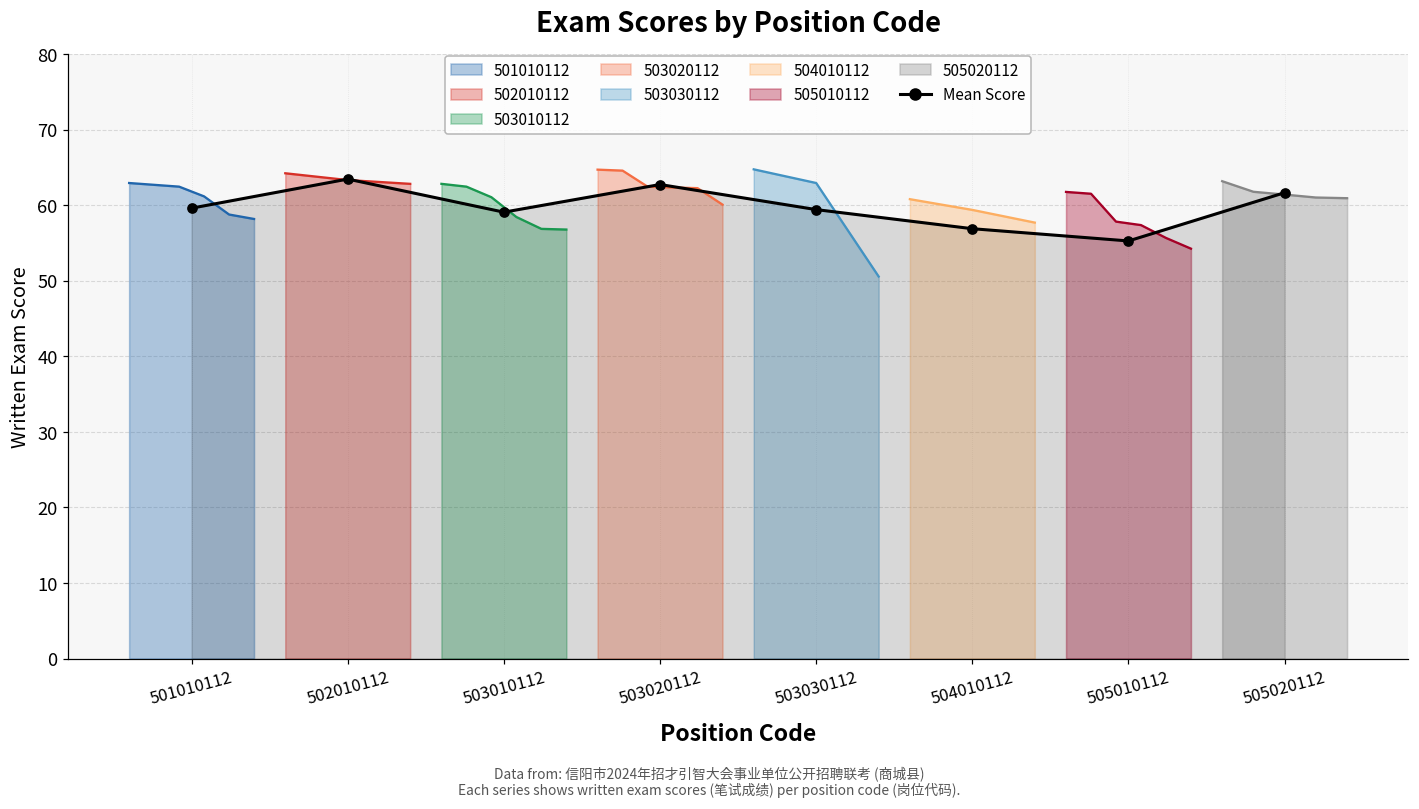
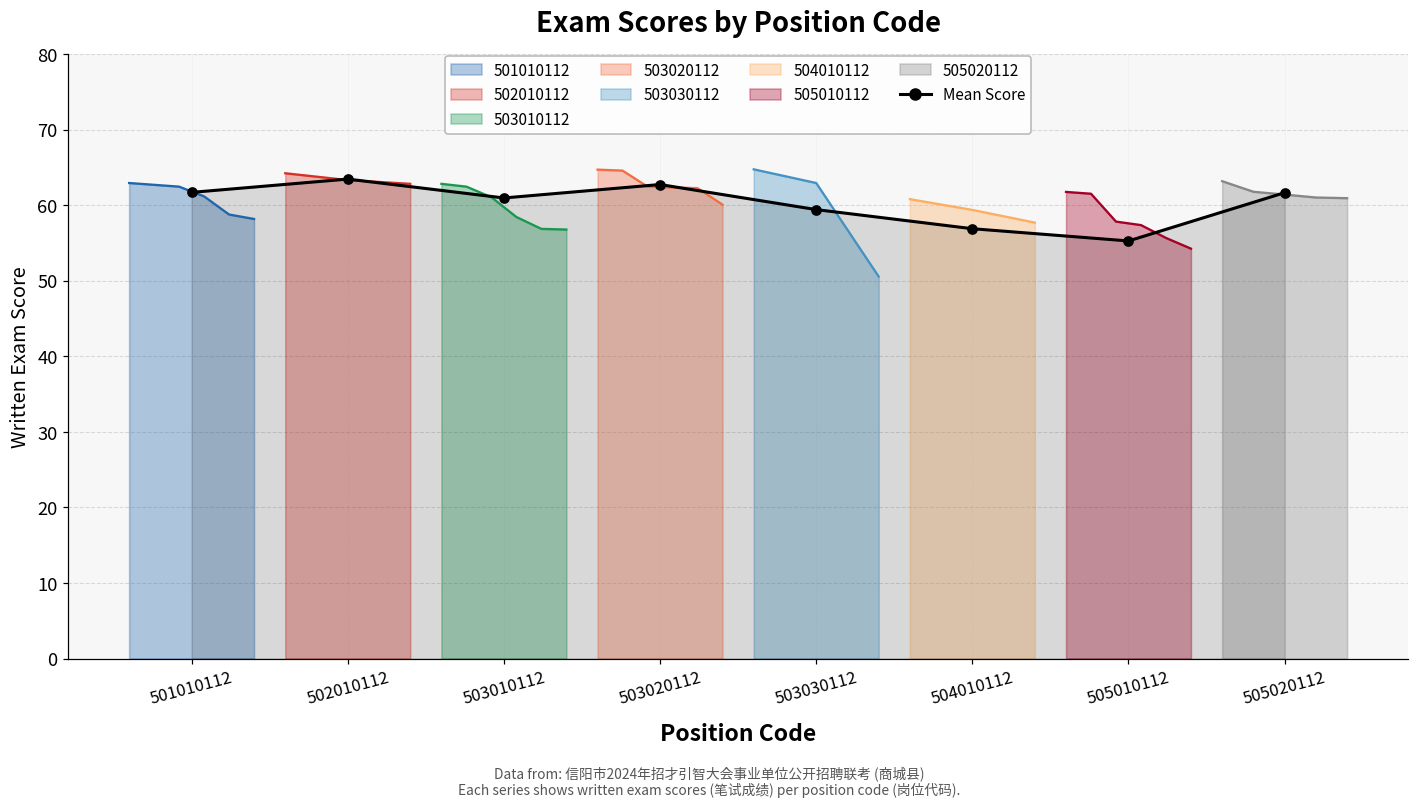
Mean Score, 501010112: 60 -> 62
Mean Score, 503010112: 59 -> 61
